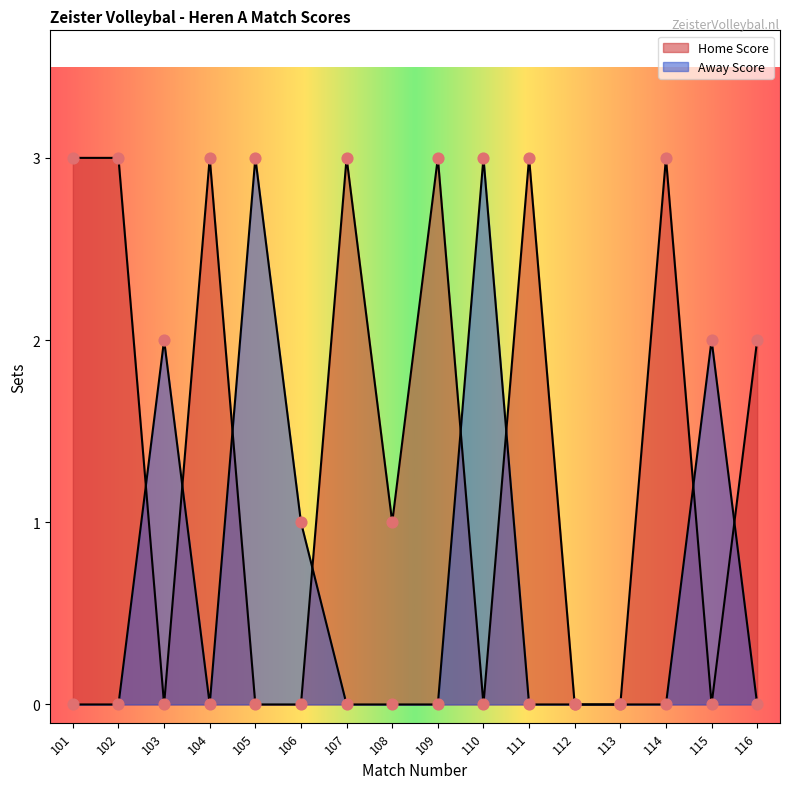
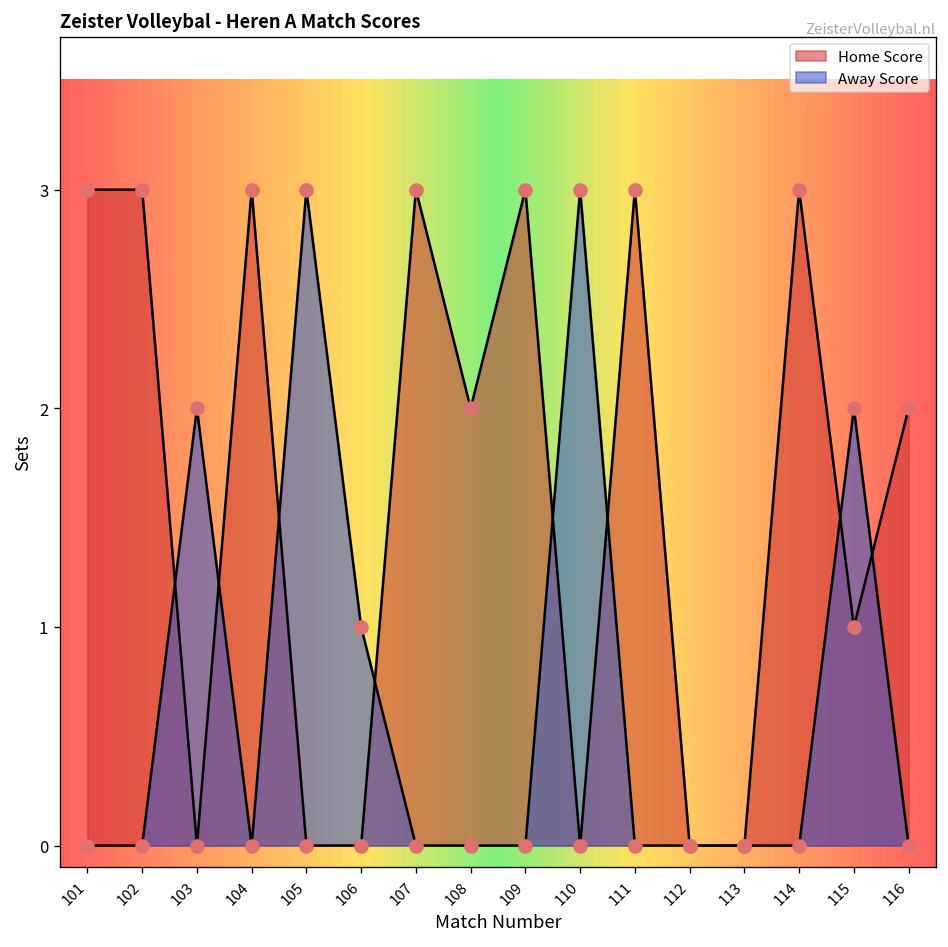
Home Score, 108: 1 -> 2
Home Score, 115: 0 -> 1
